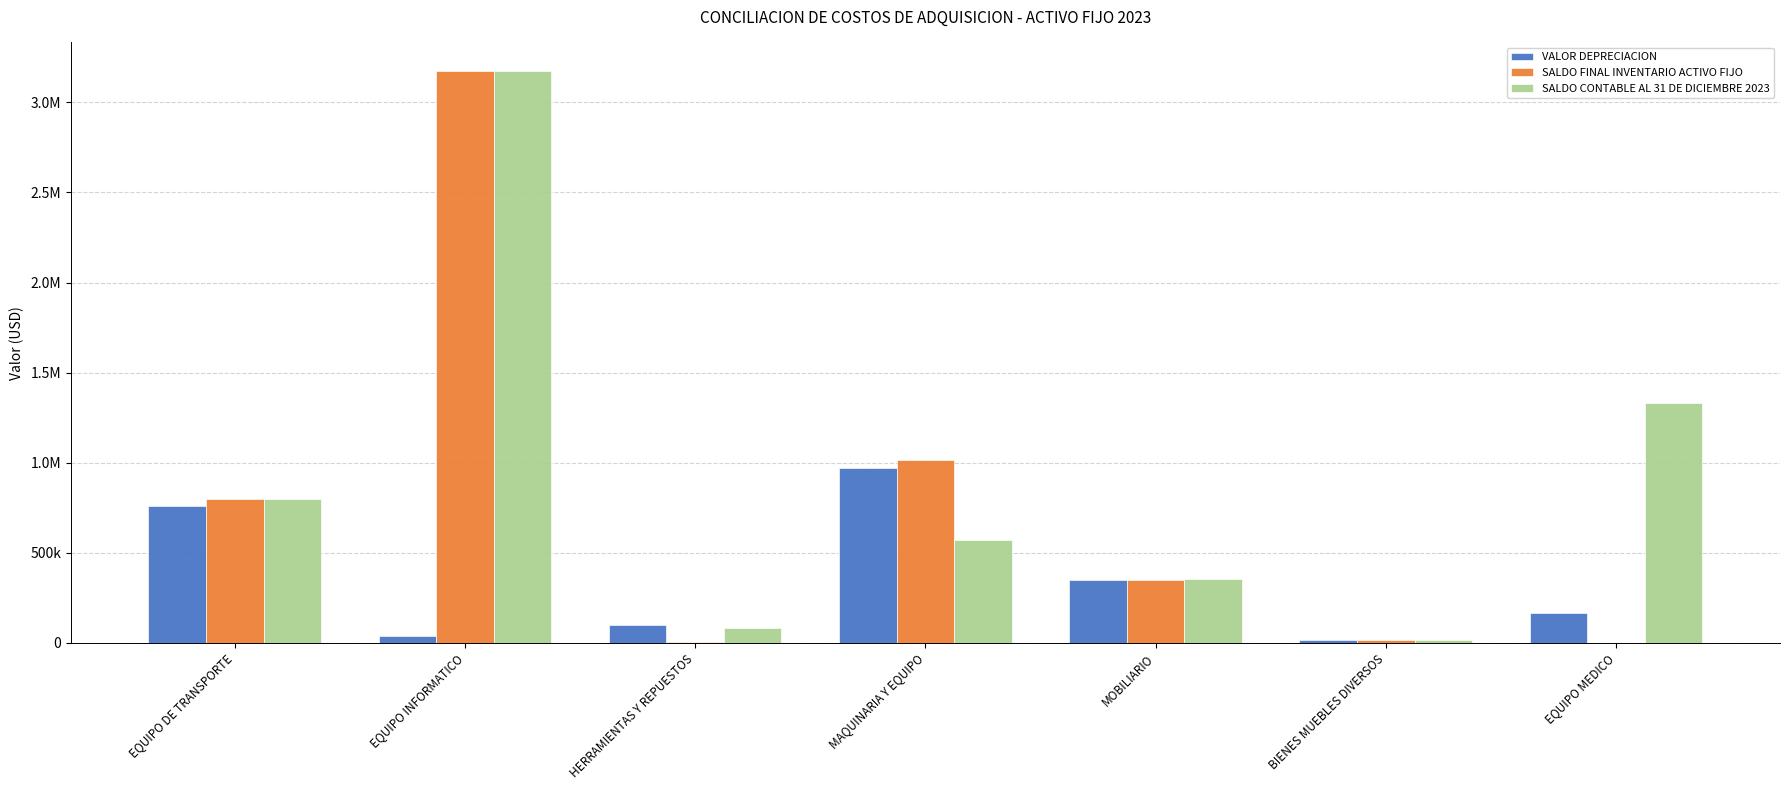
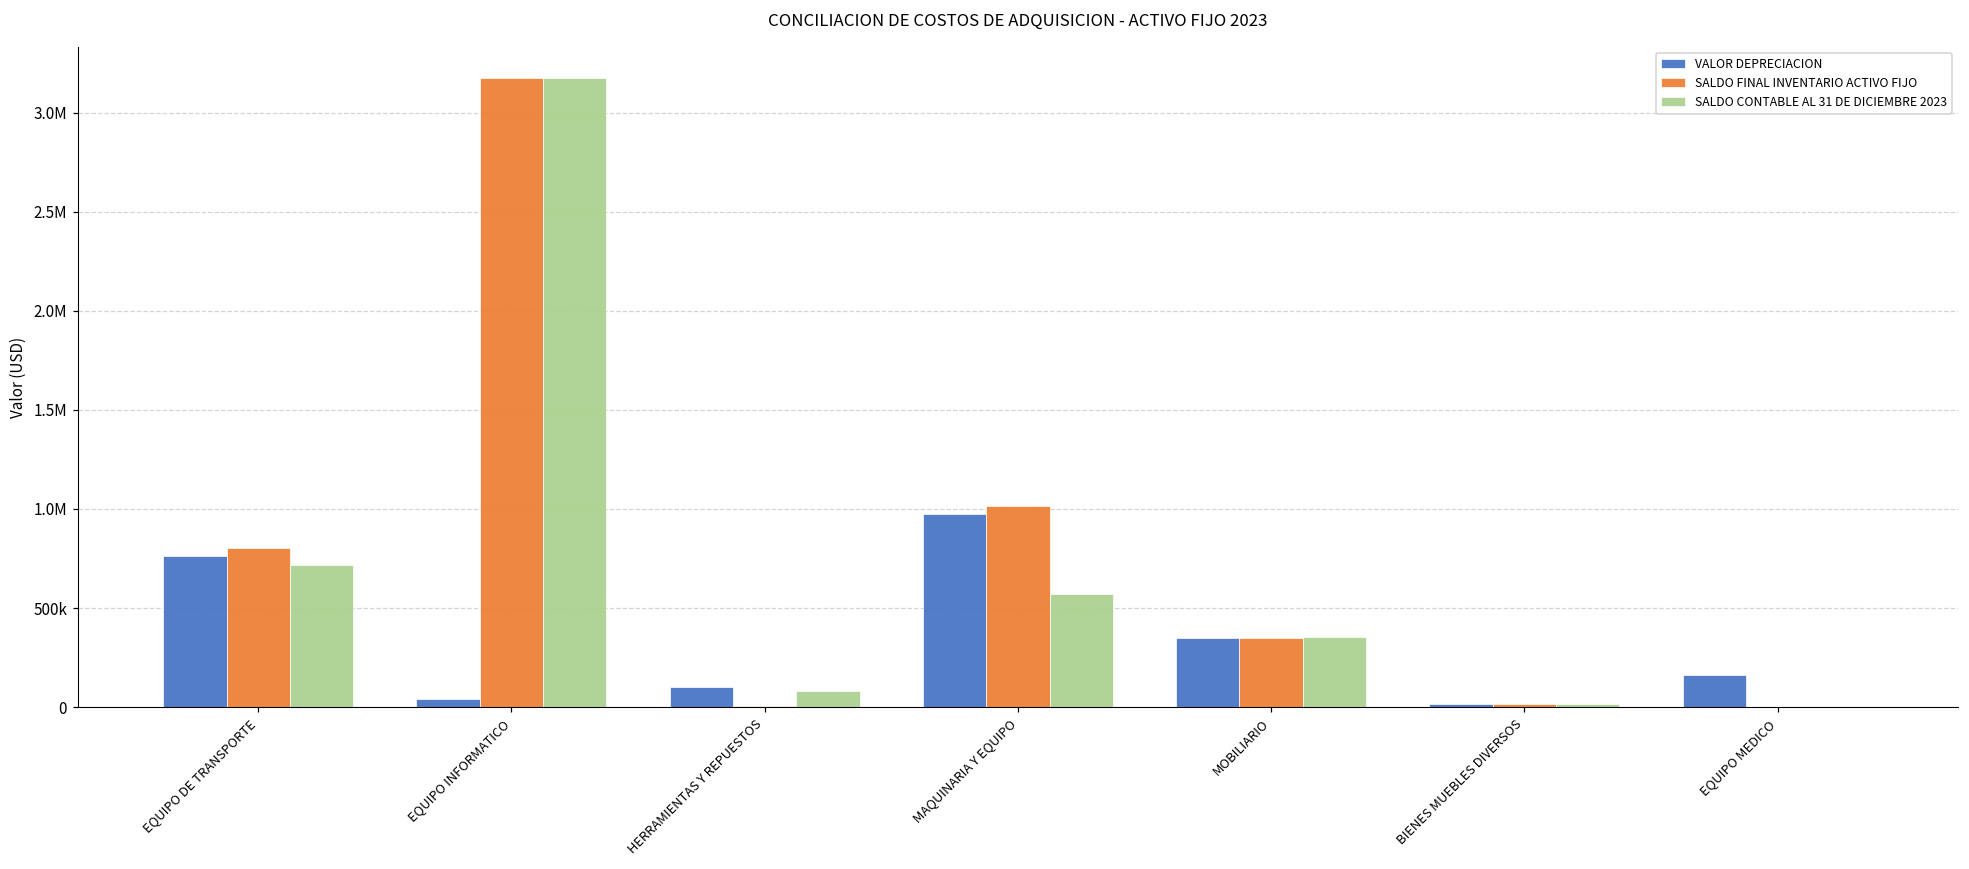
SALDO CONTABLE AL 31 DE DICIEMBRE 2023, EQUIPO DE TRANSPORTE: 800000 -> 720000
SALDO CONTABLE AL 31 DE DICIEMBRE 2023, EQUIPO MEDICO: 1330000 -> 0
